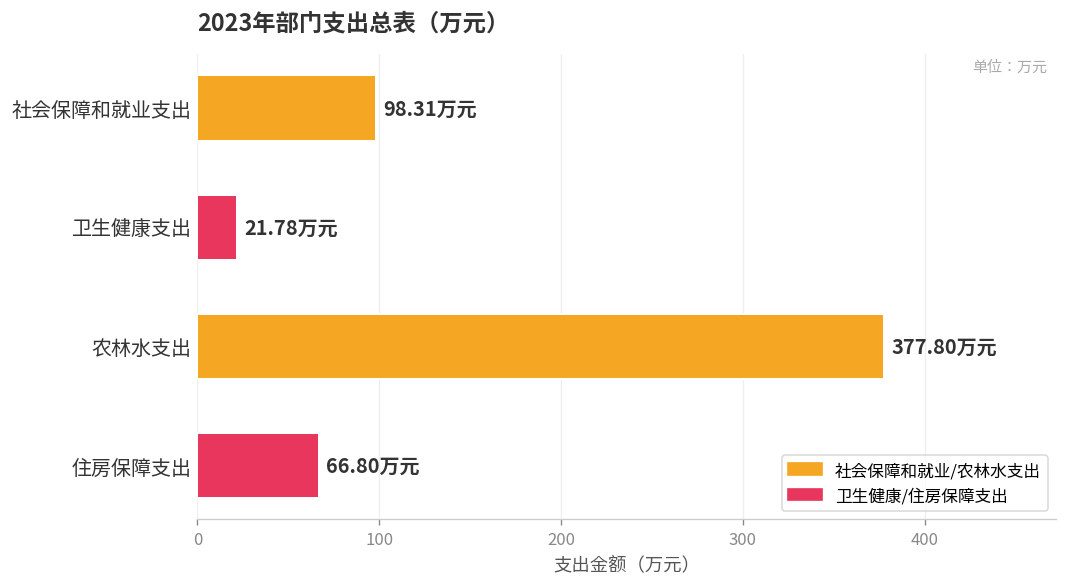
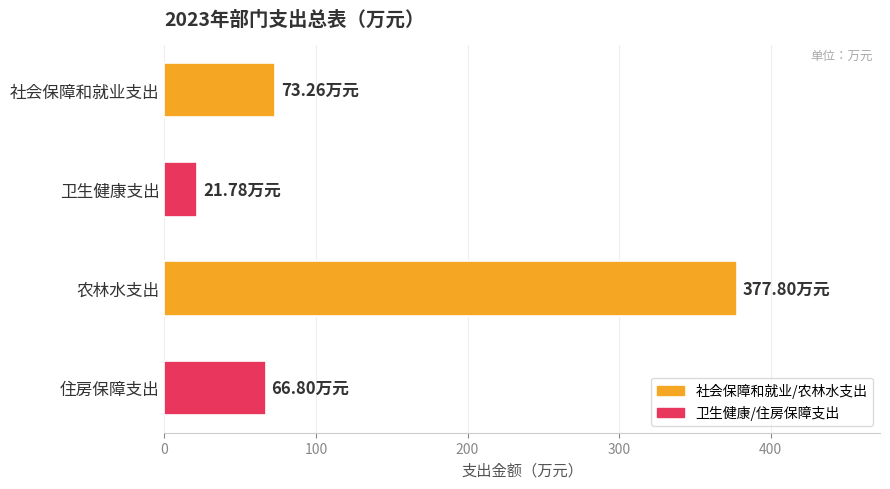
社会保障和就业支出: 98.31 -> 73.26
